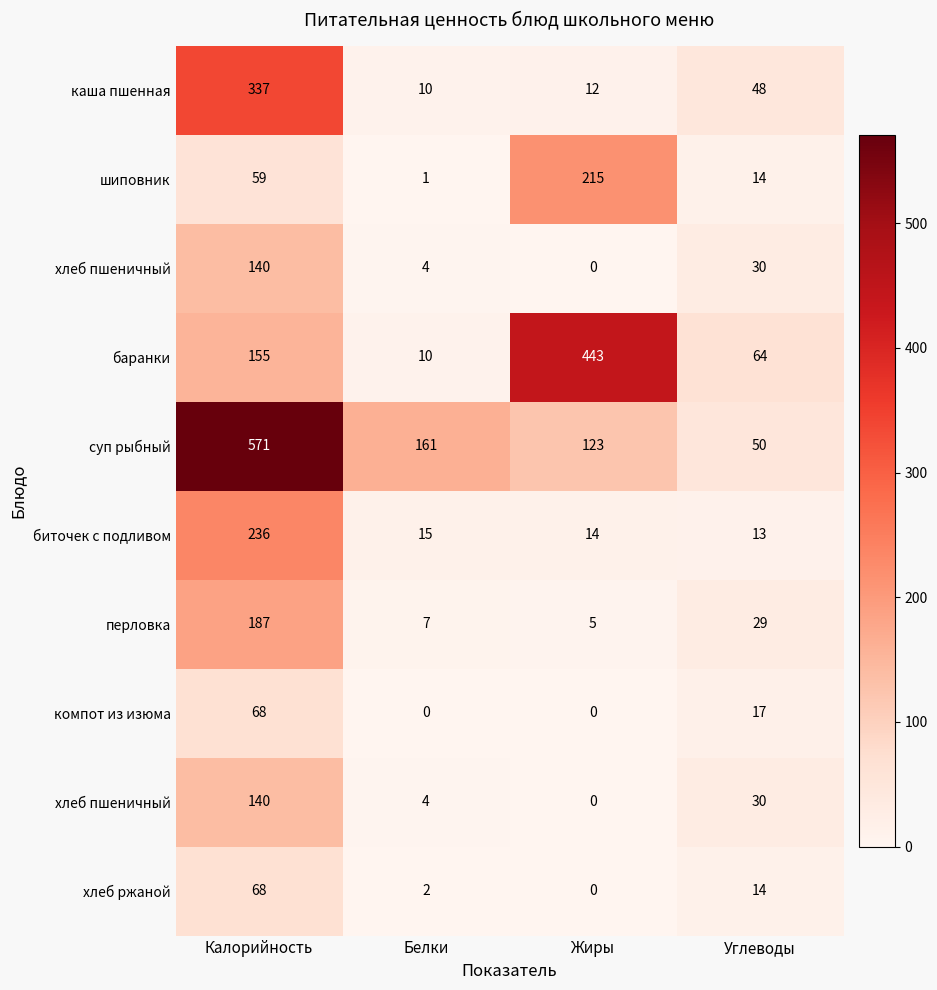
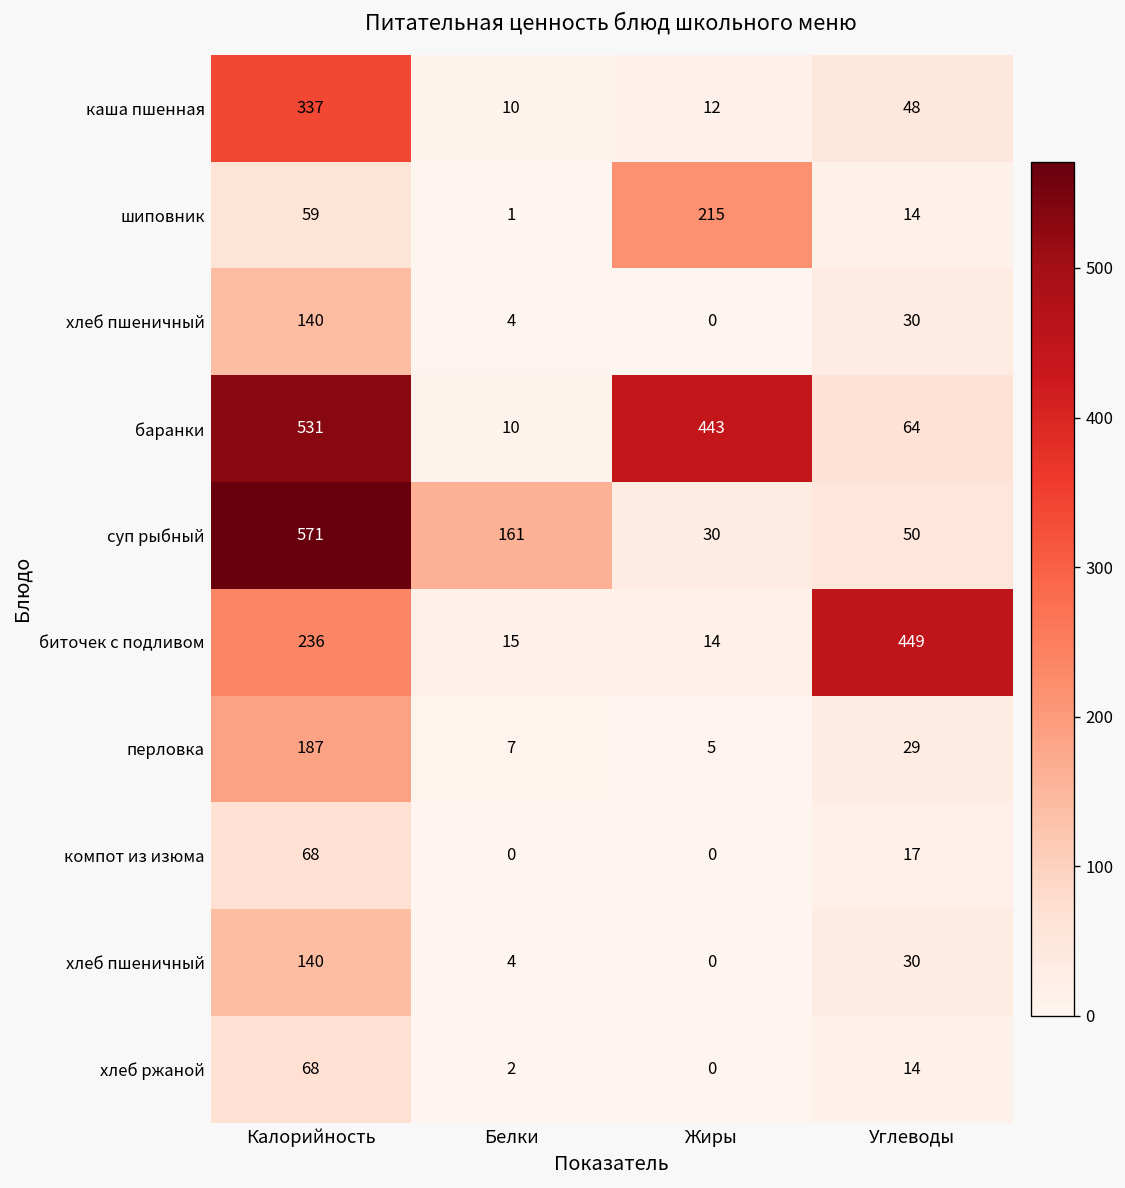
баранки, Калорийность: 155 -> 531
суп рыбный, Жиры: 123 -> 30
биточек с подливом, Углеводы: 13 -> 449
